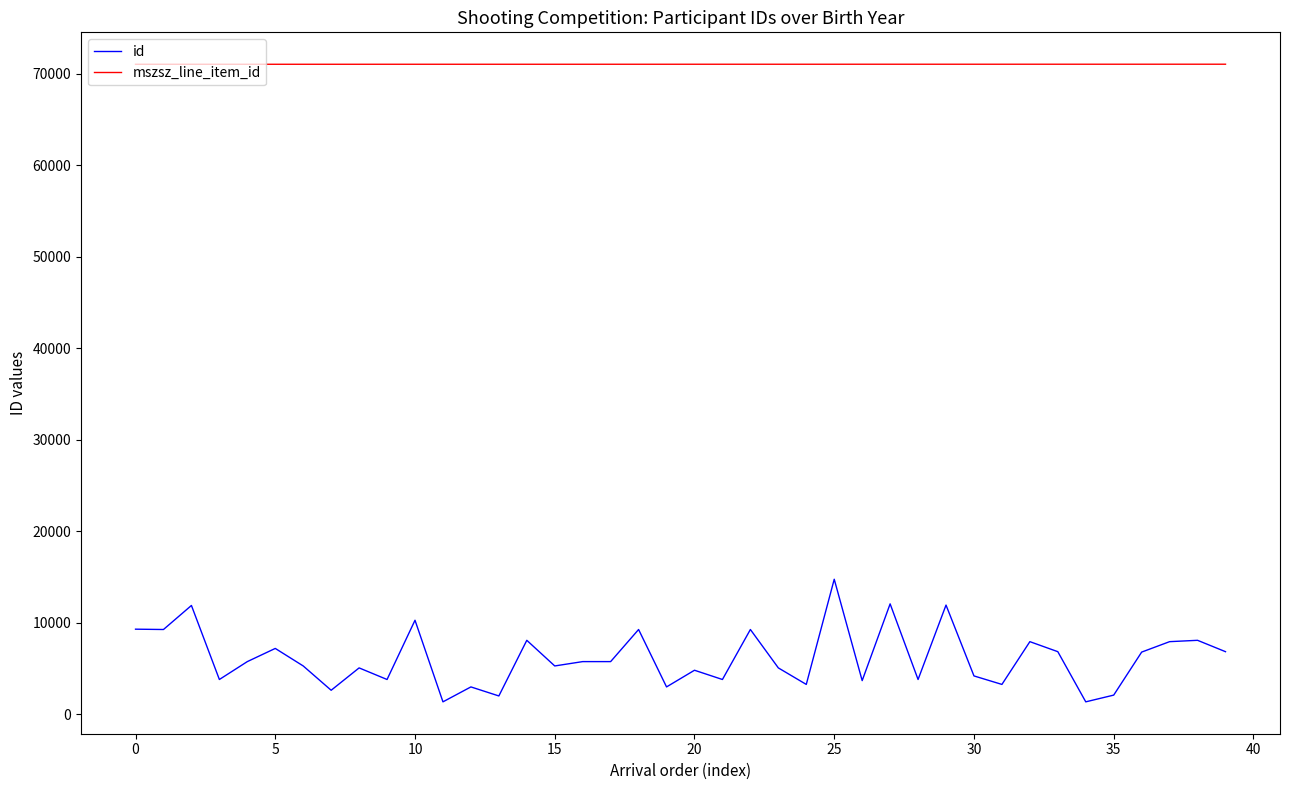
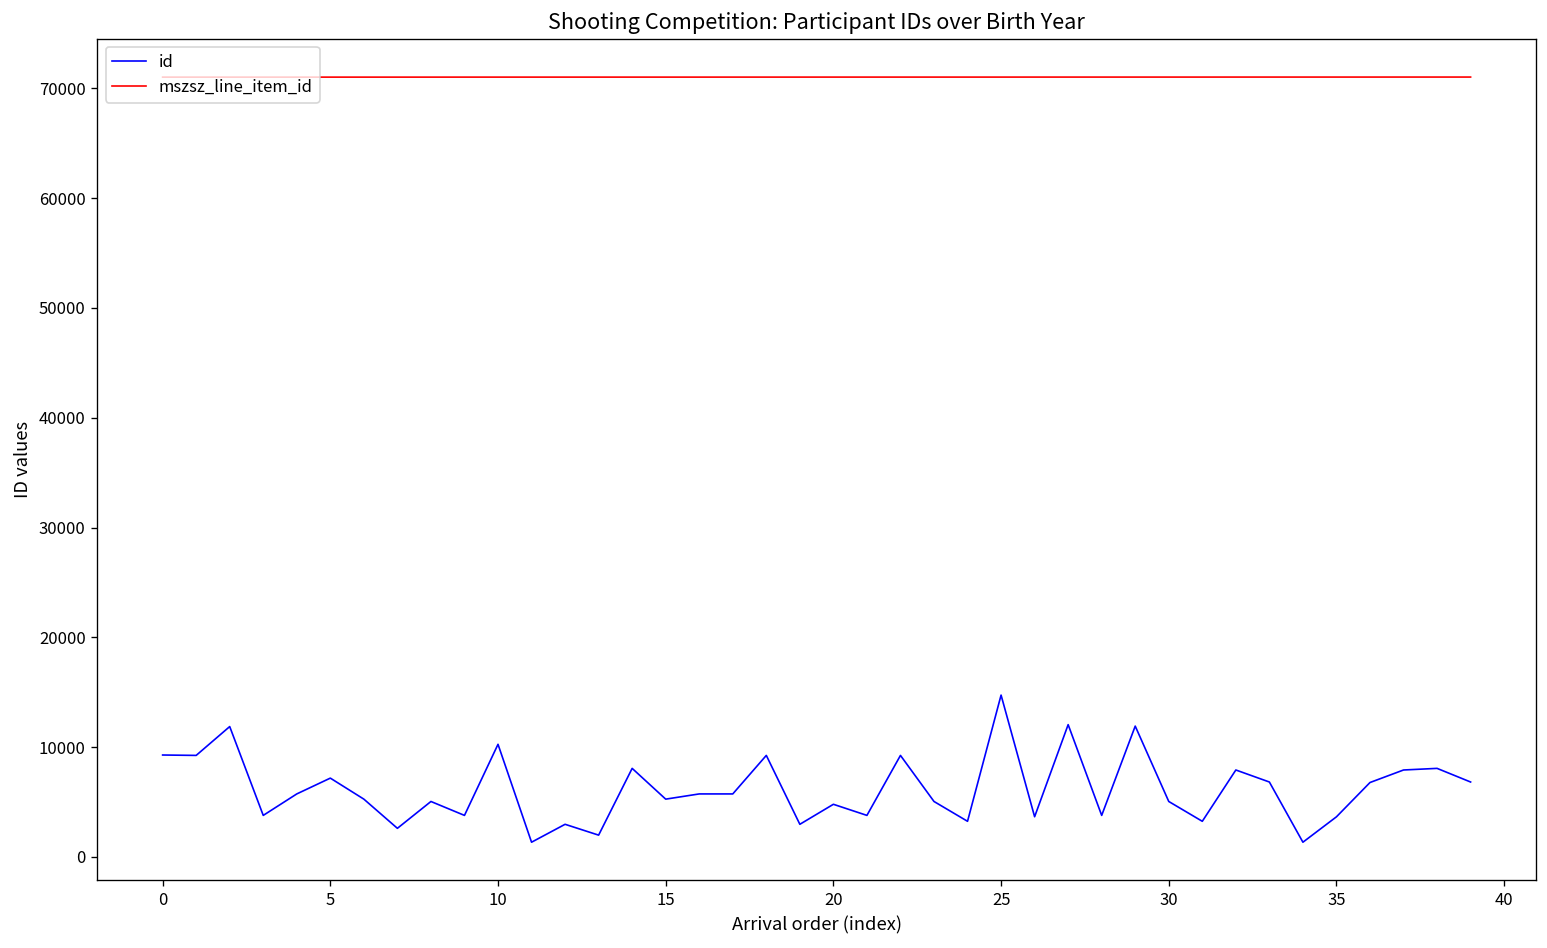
id, 30: 4000 -> 5000
id, 35: 2000 -> 4000
